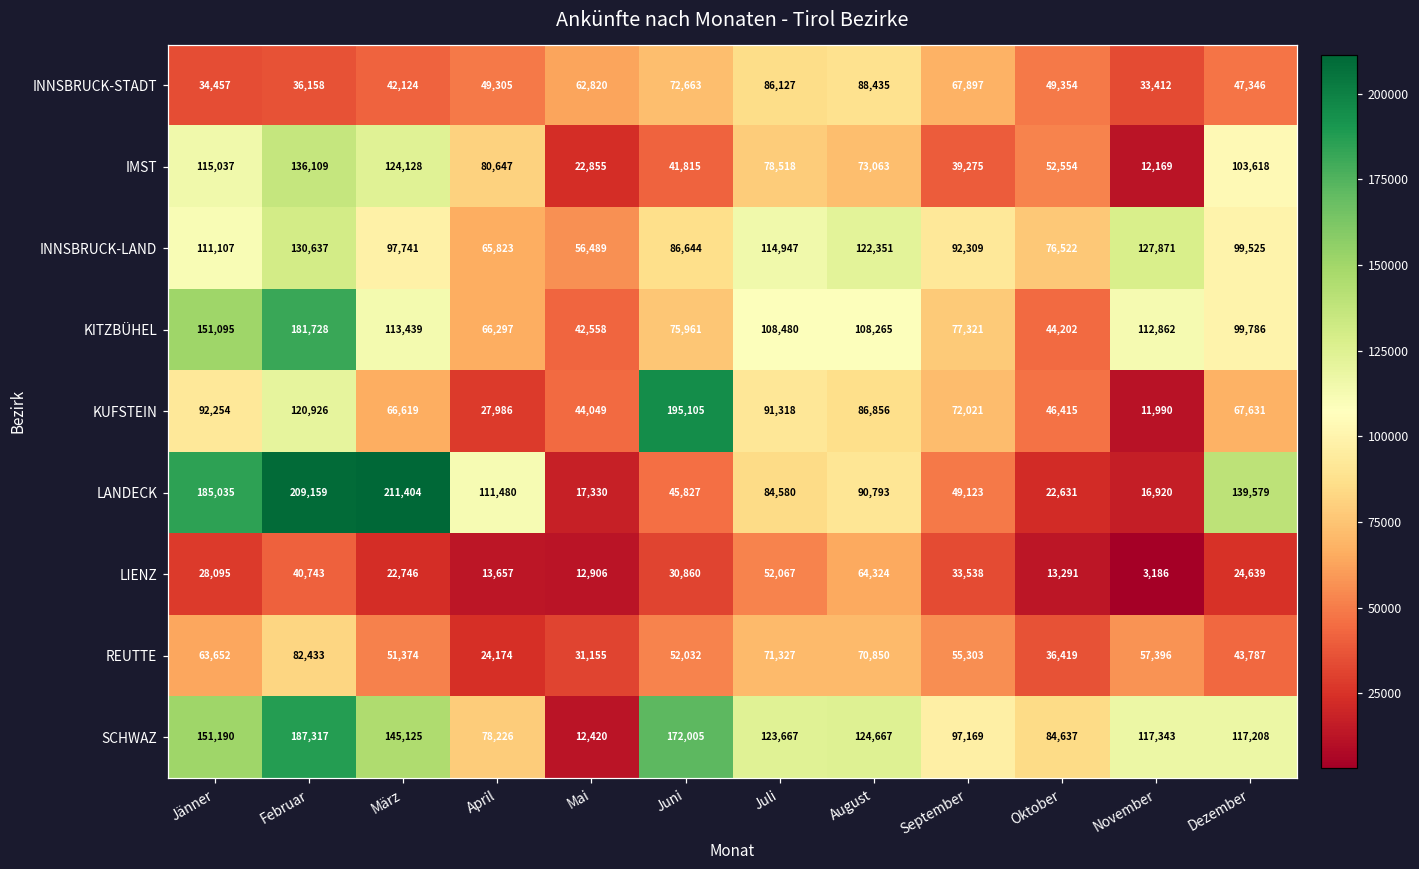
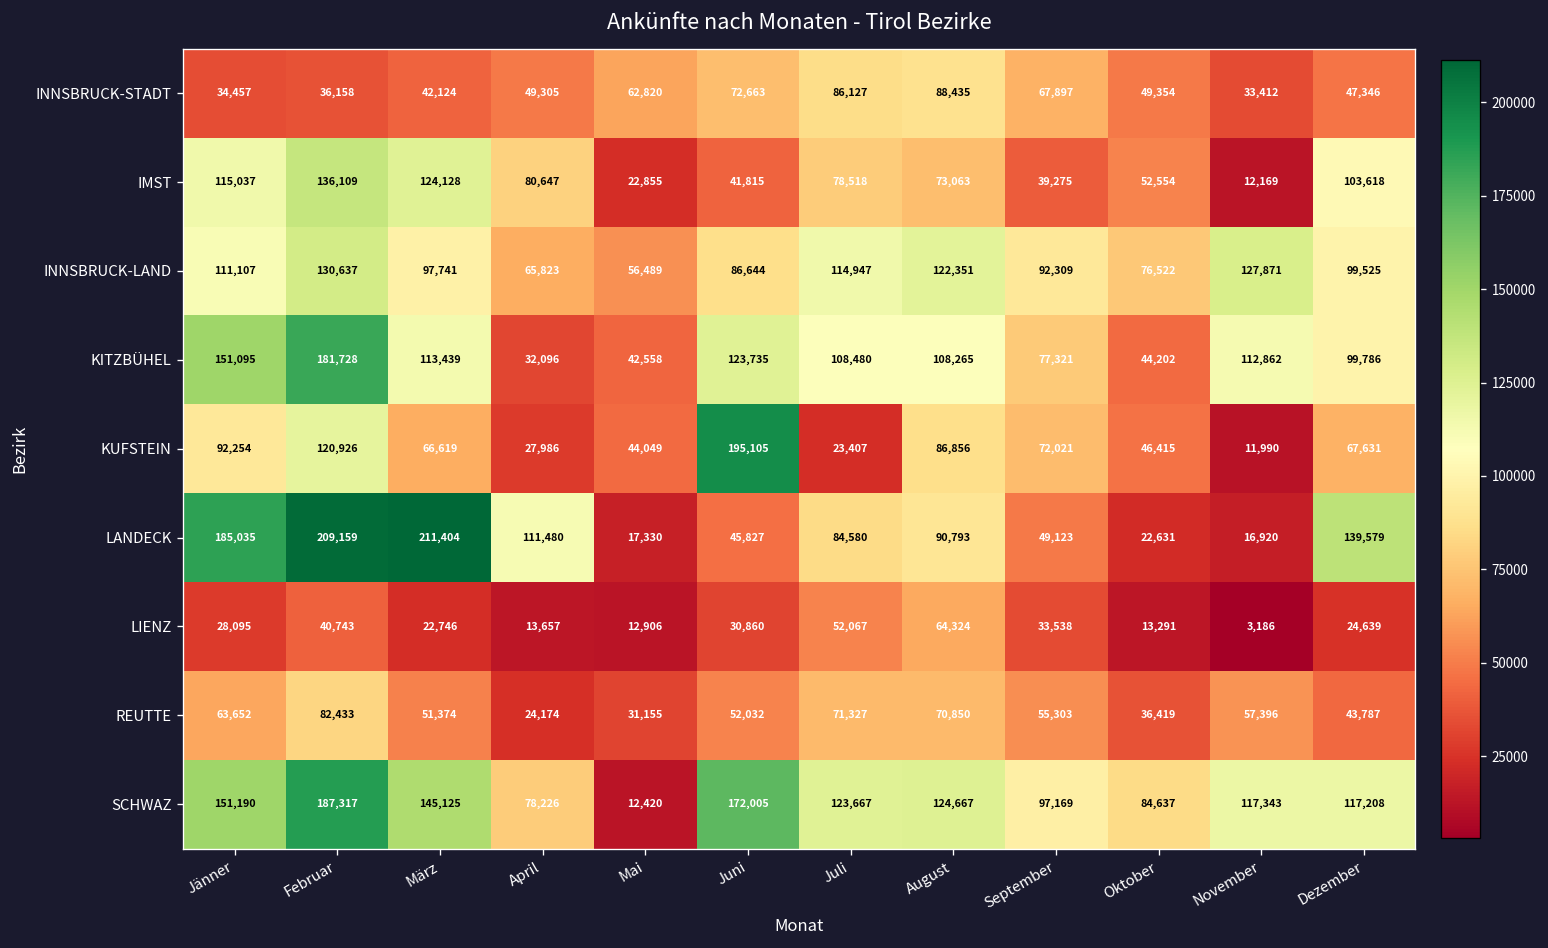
KITZBÜHEL, April: 66,297 -> 32,096
KITZBÜHEL, Juni: 75,961 -> 123,735
KUFSTEIN, Juli: 91,318 -> 23,407
